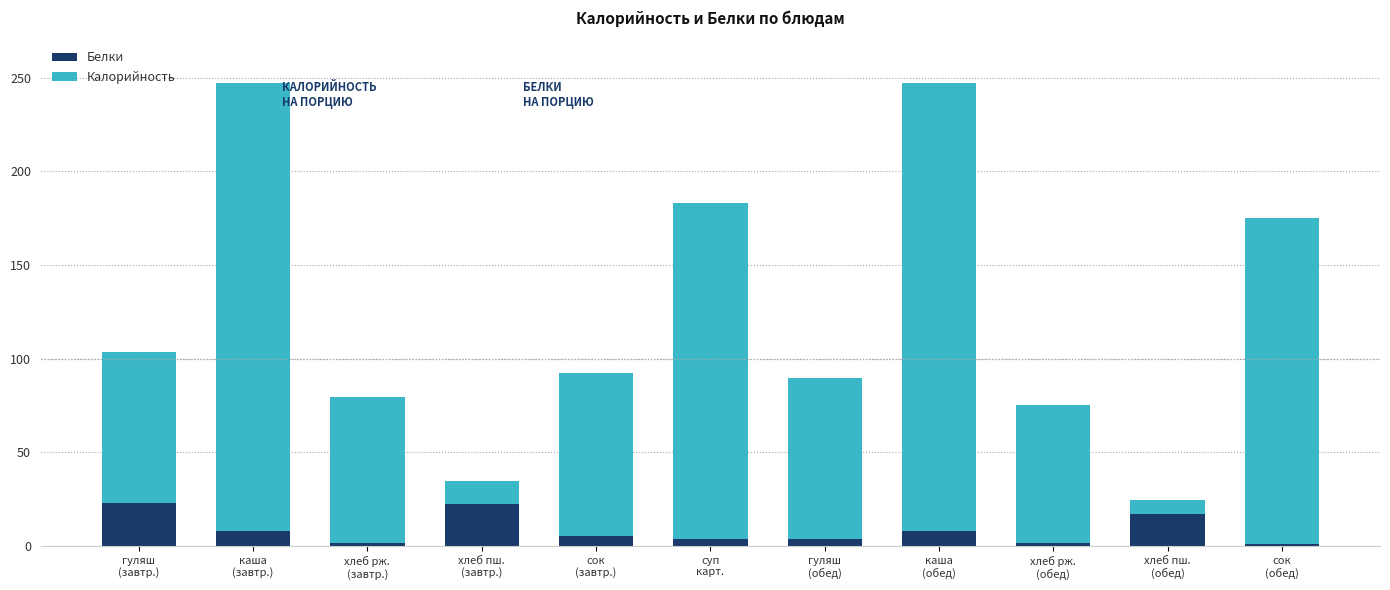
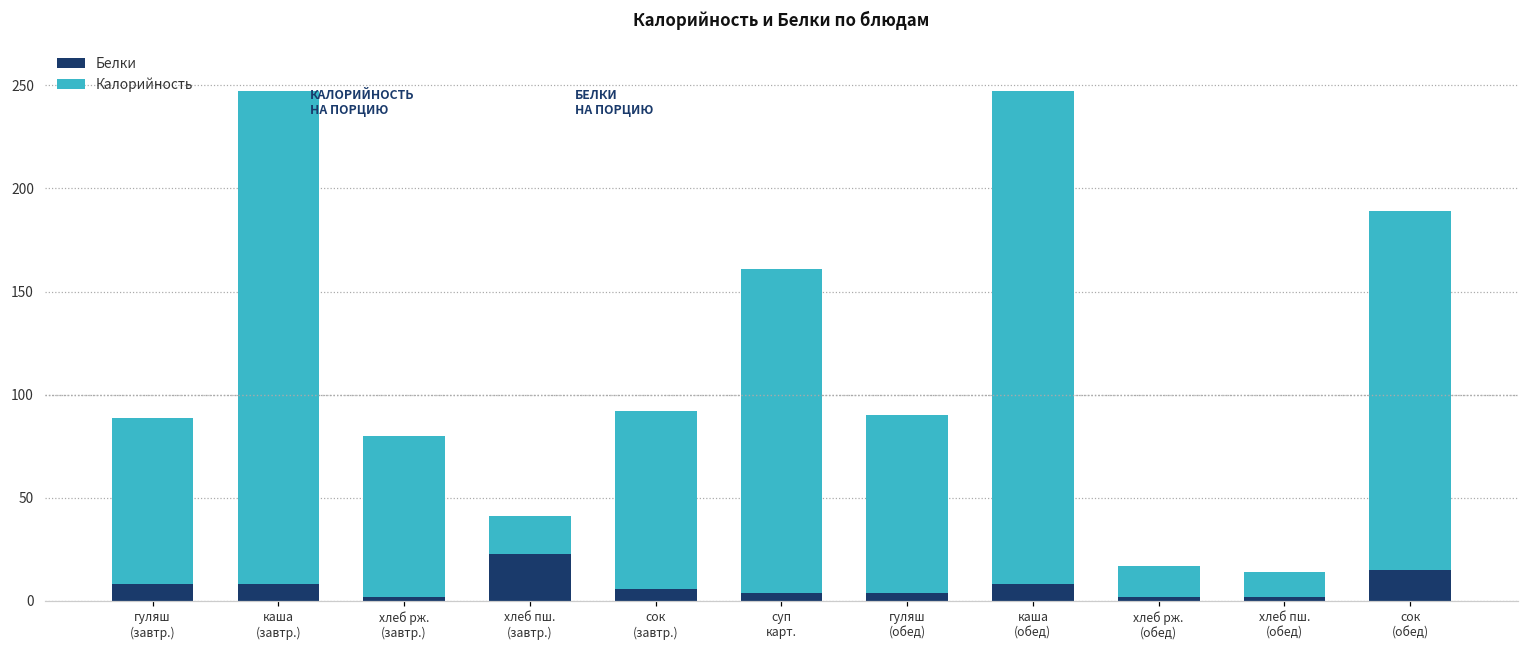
Белки, гуляш (завтр.): 23 -> 8
Калорийность, хлеб пш. (завтр.): 12 -> 18
Калорийность, суп карт.: 179 -> 157
Калорийность, хлеб рж. (обед): 74 -> 15
Белки, хлеб пш. (обед): 17 -> 2
Калорийность, хлеб пш. (обед): 8 -> 12
Белки, сок (обед): 1 -> 15
